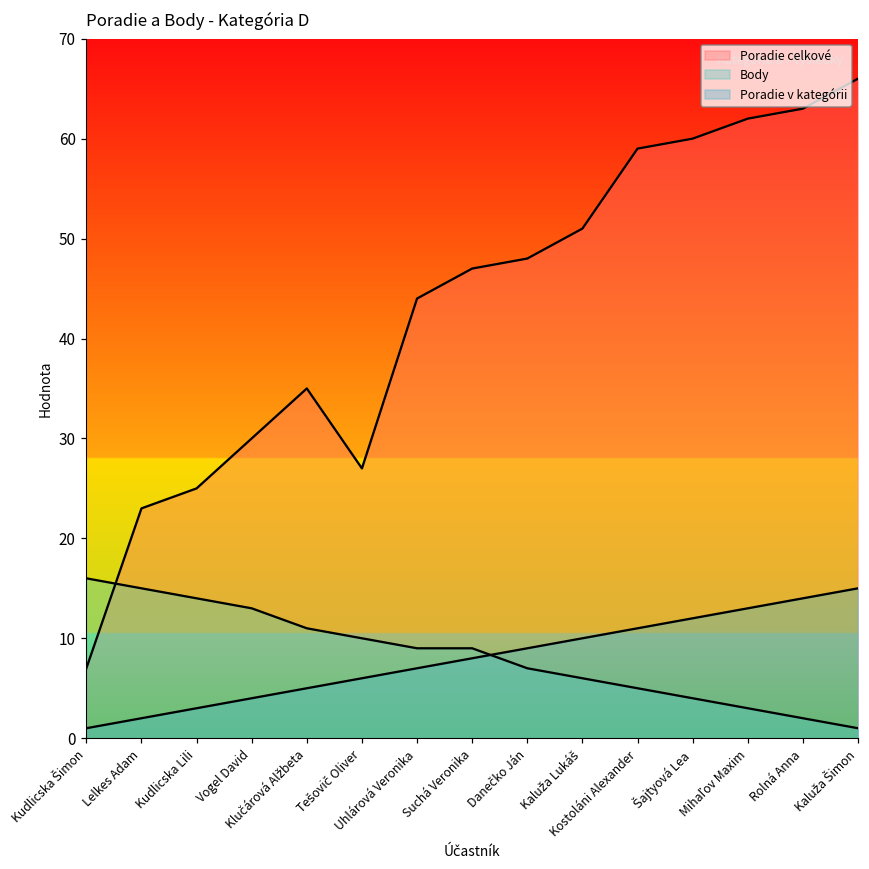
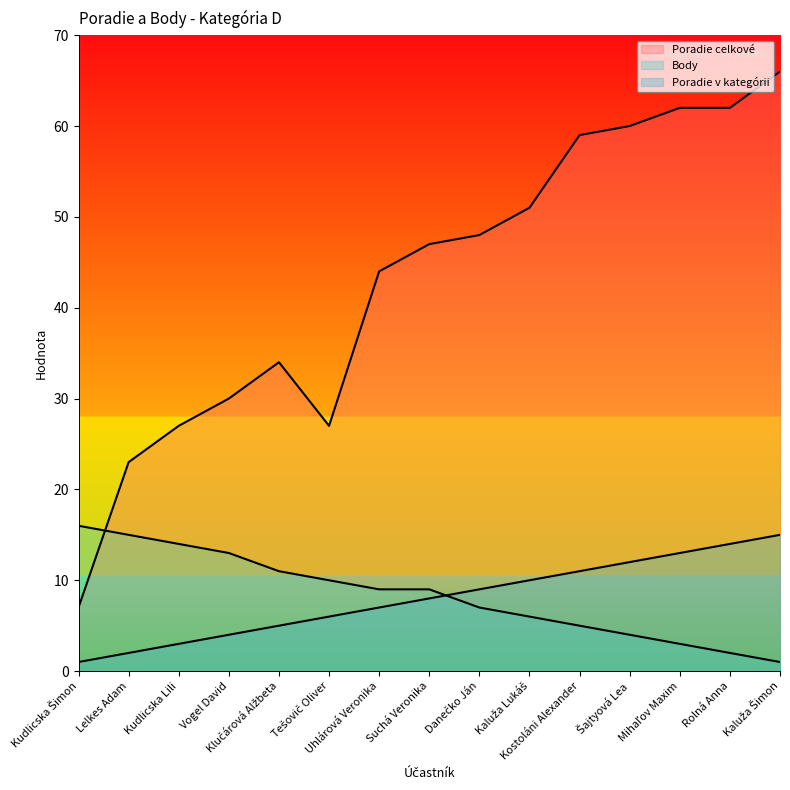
Poradie celkové, Kudlicska Lili: 25 -> 27
Poradie celkové, Klučárová Alžbeta: 35 -> 34
Poradie celkové, Rolná Anna: 63 -> 62
